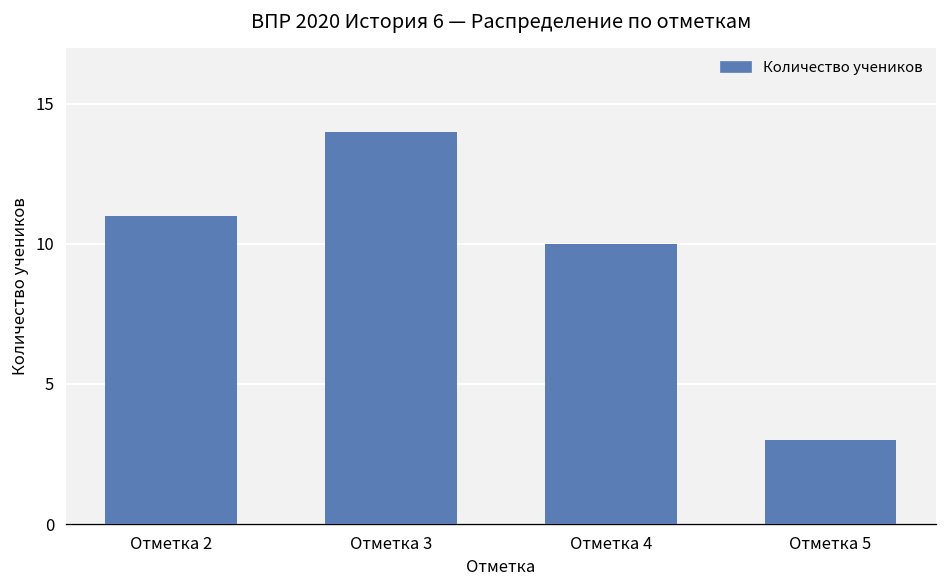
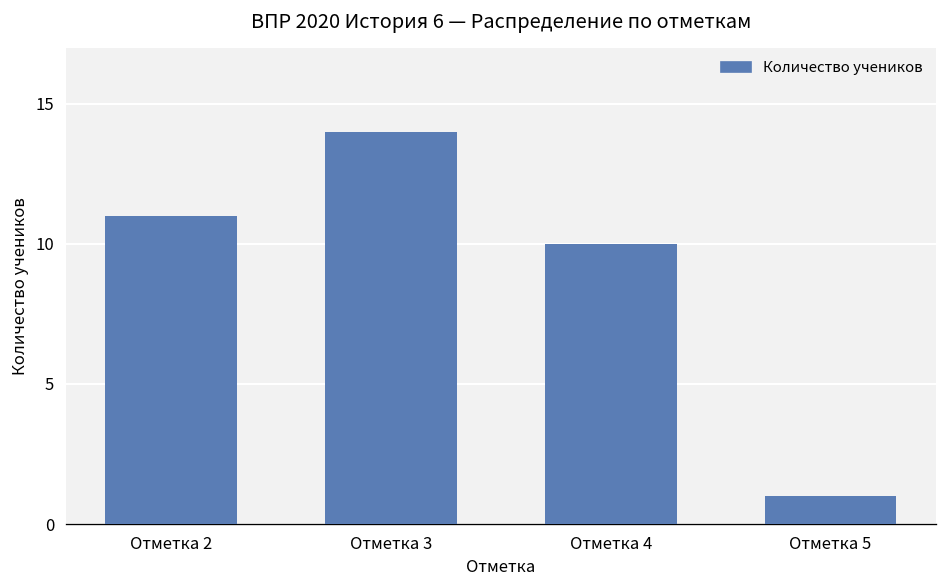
Отметка 5: 3 -> 1
